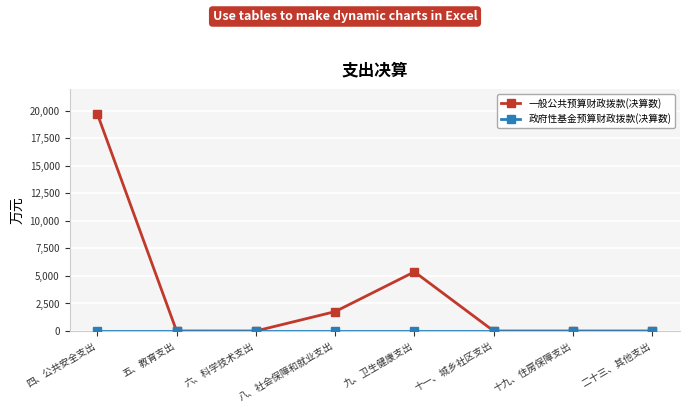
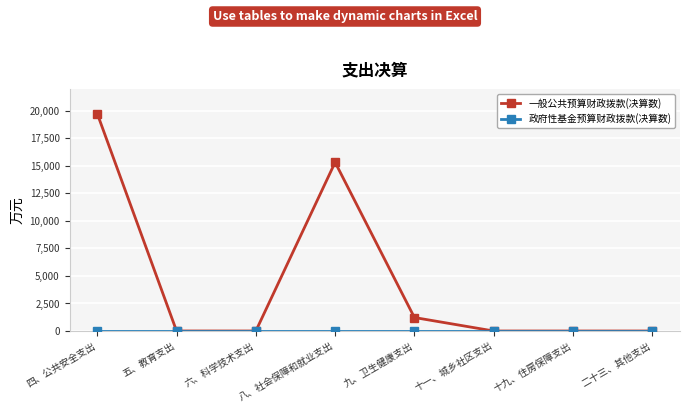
一般公共预算财政拨款(决算数), 八、社会保障和就业支出: 1,800 -> 15,300
一般公共预算财政拨款(决算数), 九、卫生健康支出: 5,400 -> 1,200
